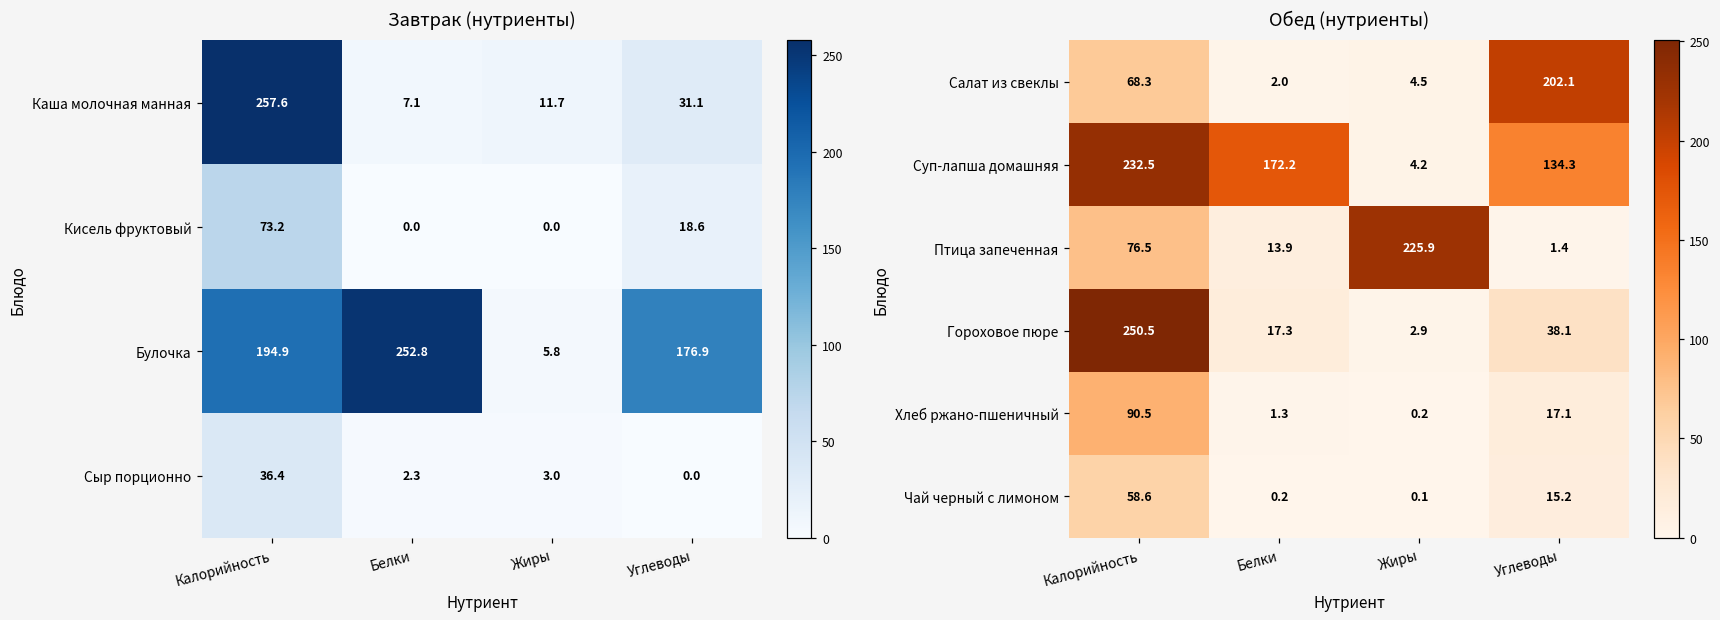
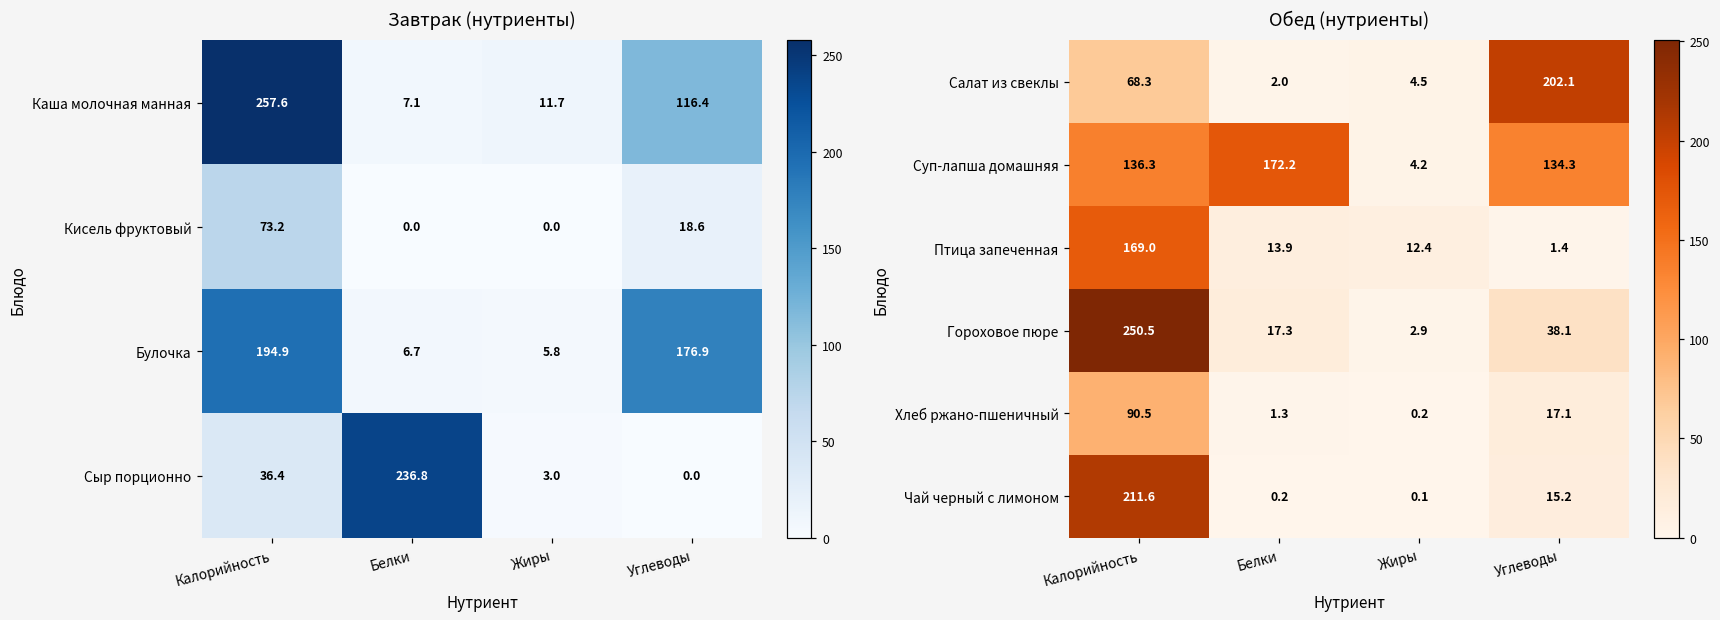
Завтрак (нутриенты), Каша молочная манная, Углеводы: 31.1 -> 116.4
Завтрак (нутриенты), Булочка, Белки: 252.8 -> 6.7
Завтрак (нутриенты), Сыр порционно, Белки: 2.3 -> 236.8
Обед (нутриенты), Суп-лапша домашняя, Калорийность: 232.5 -> 136.3
Обед (нутриенты), Птица запеченная, Калорийность: 76.5 -> 169.0
Обед (нутриенты), Птица запеченная, Жиры: 225.9 -> 12.4
Обед (нутриенты), Чай черный с лимоном, Калорийность: 58.6 -> 211.6
